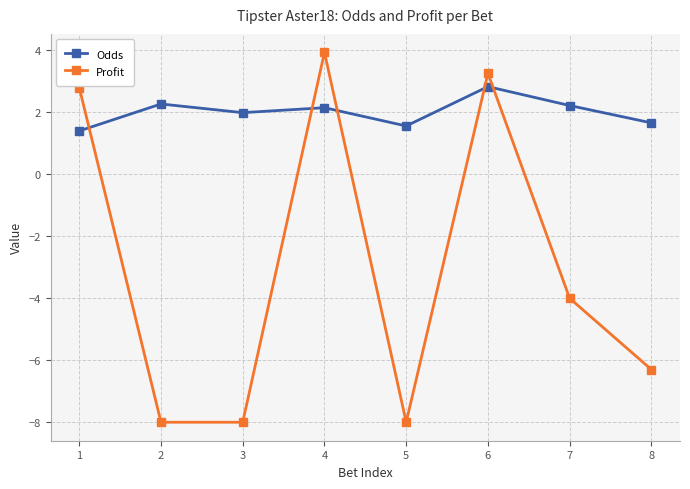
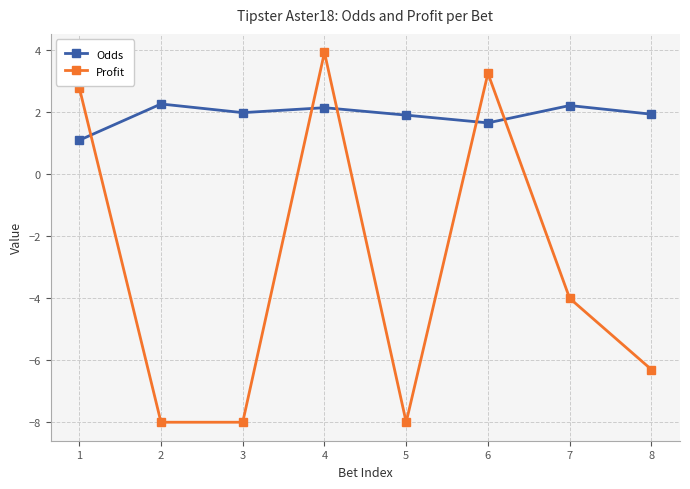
Odds, 1: 1.4 -> 1.1
Odds, 5: 1.6 -> 1.9
Odds, 6: 2.8 -> 1.7
Odds, 8: 1.7 -> 1.9
